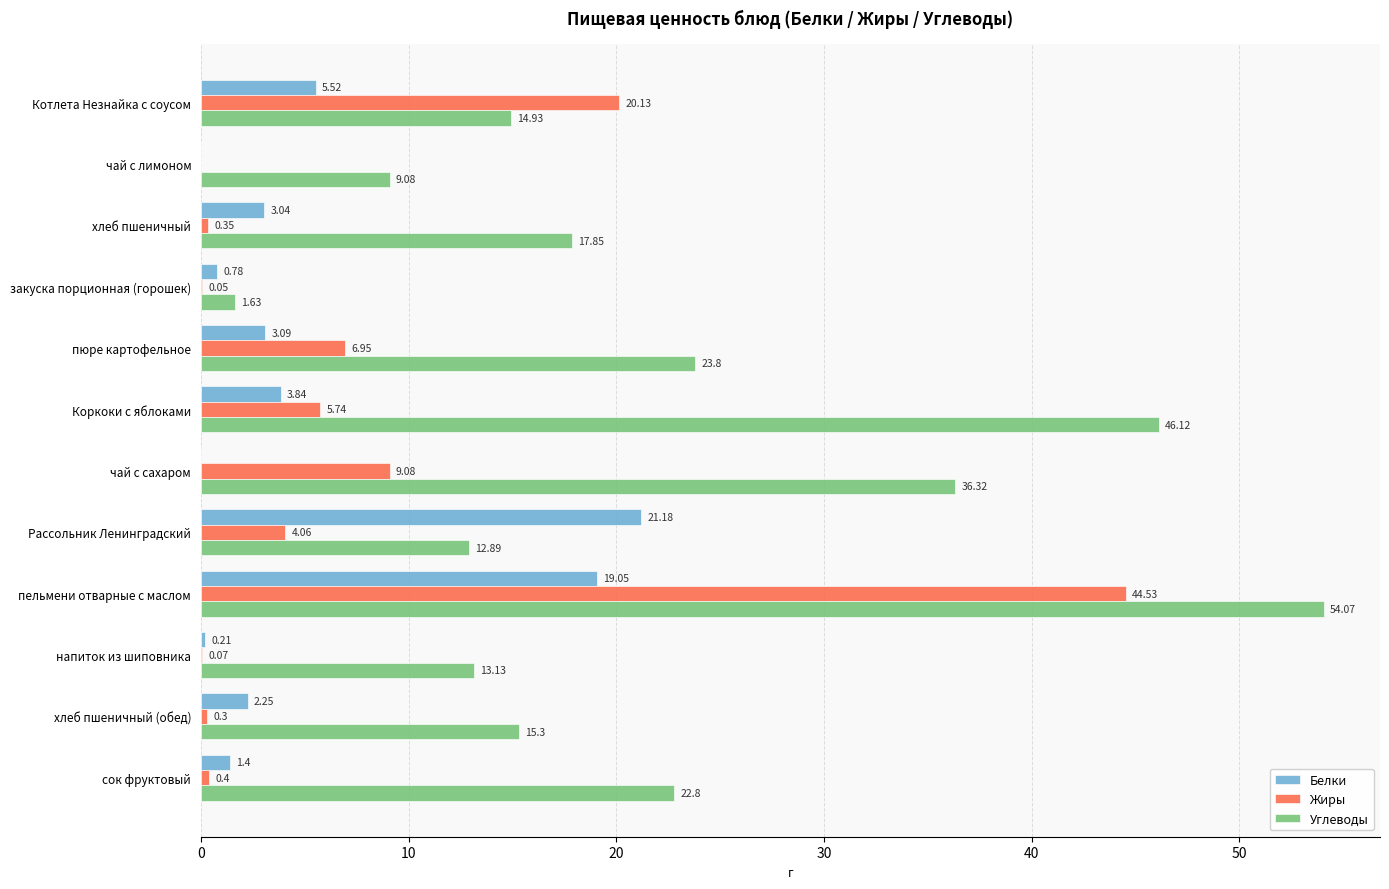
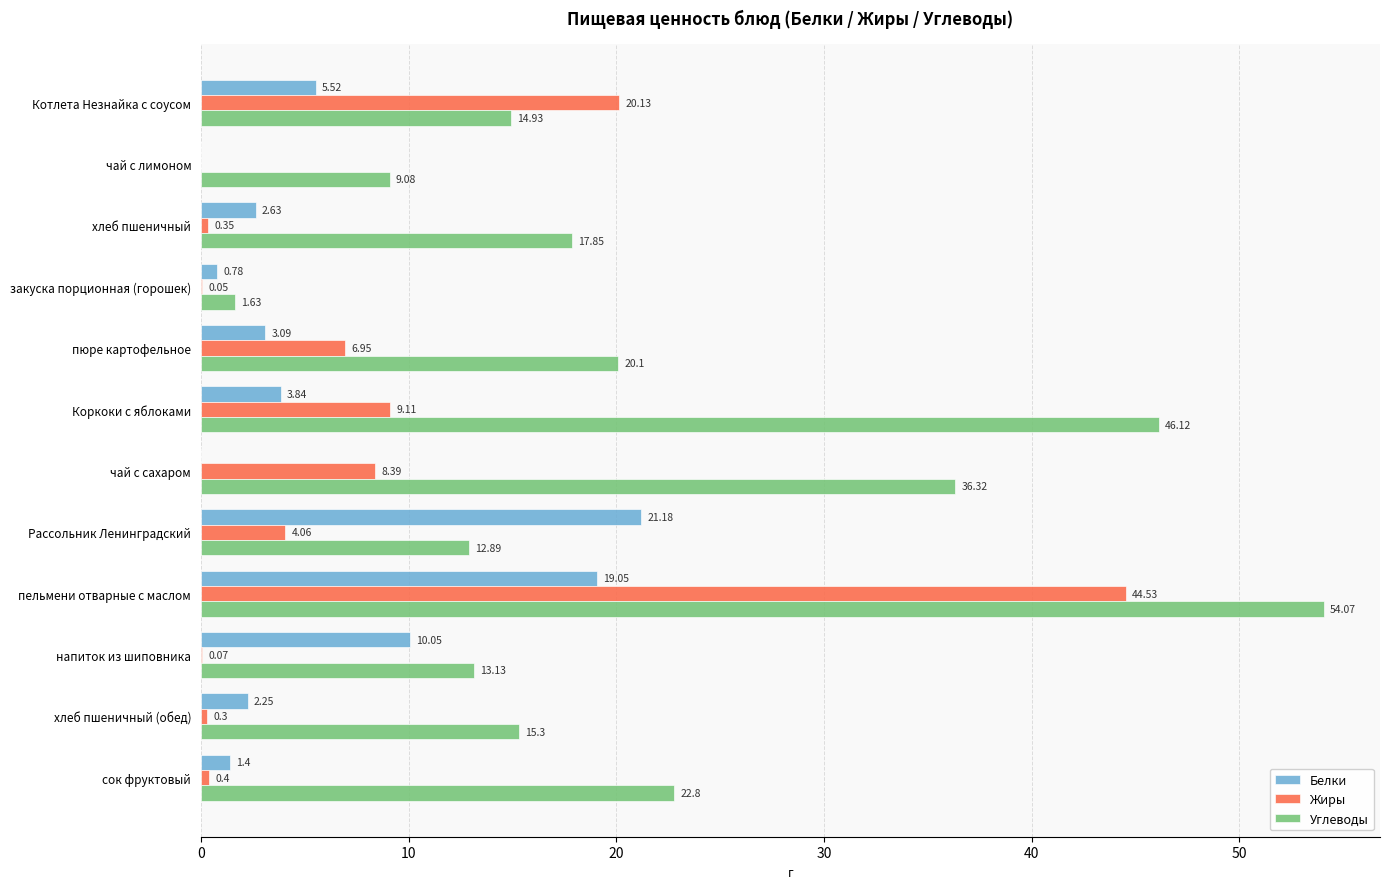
Белки, хлеб пшеничный: 3.04 -> 2.63
Углеводы, пюре картофельное: 23.8 -> 20.1
Жиры, Коркоки с яблоками: 5.74 -> 9.11
Жиры, чай с сахаром: 9.08 -> 8.39
Белки, напиток из шиповника: 0.21 -> 10.05
